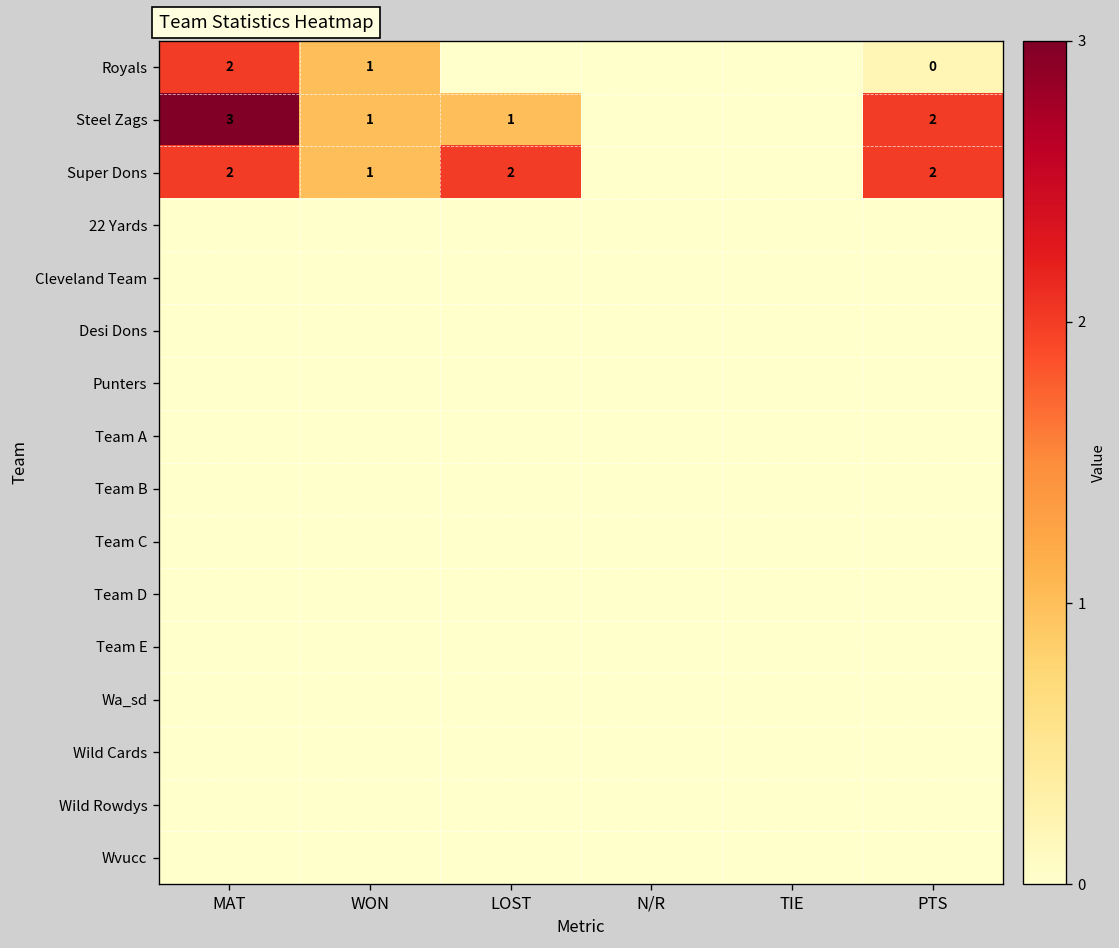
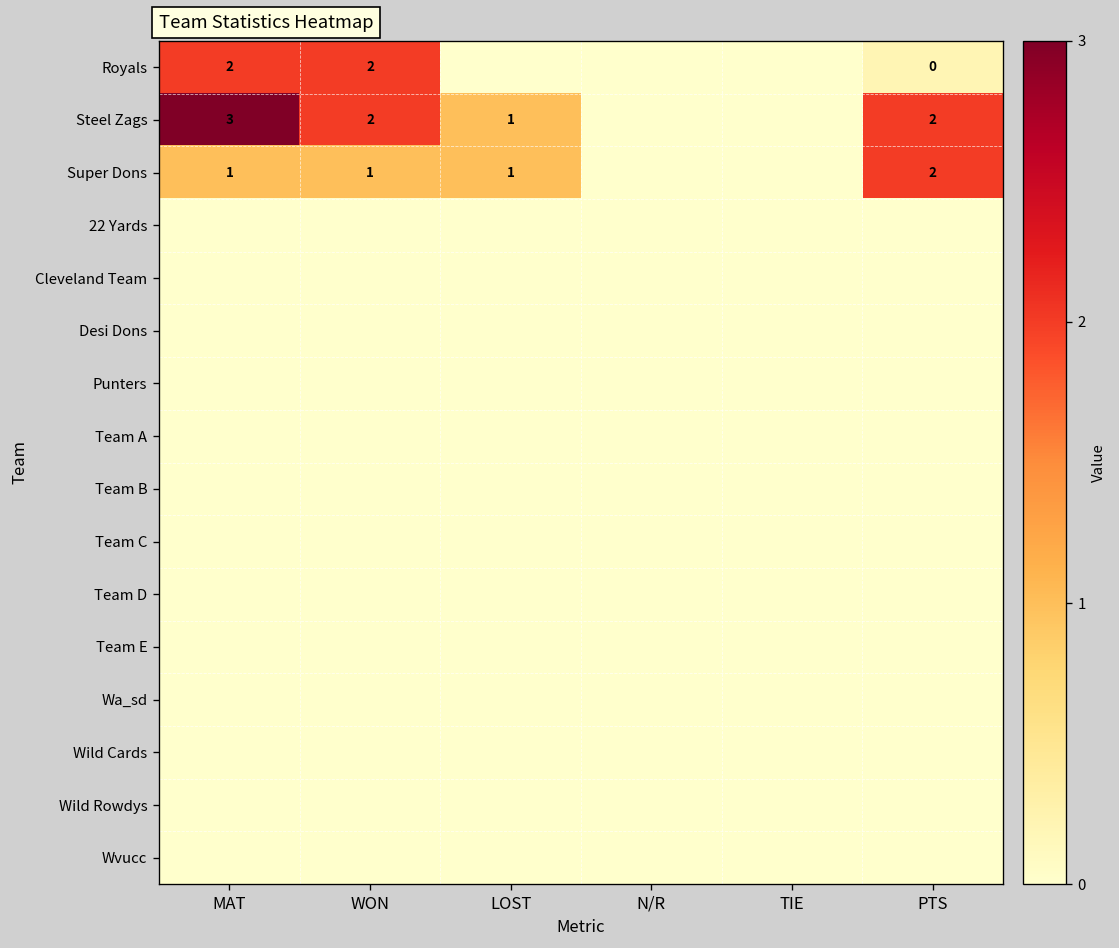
Royals, WON: 1 -> 2
Steel Zags, WON: 1 -> 2
Super Dons, MAT: 2 -> 1
Super Dons, LOST: 2 -> 1
